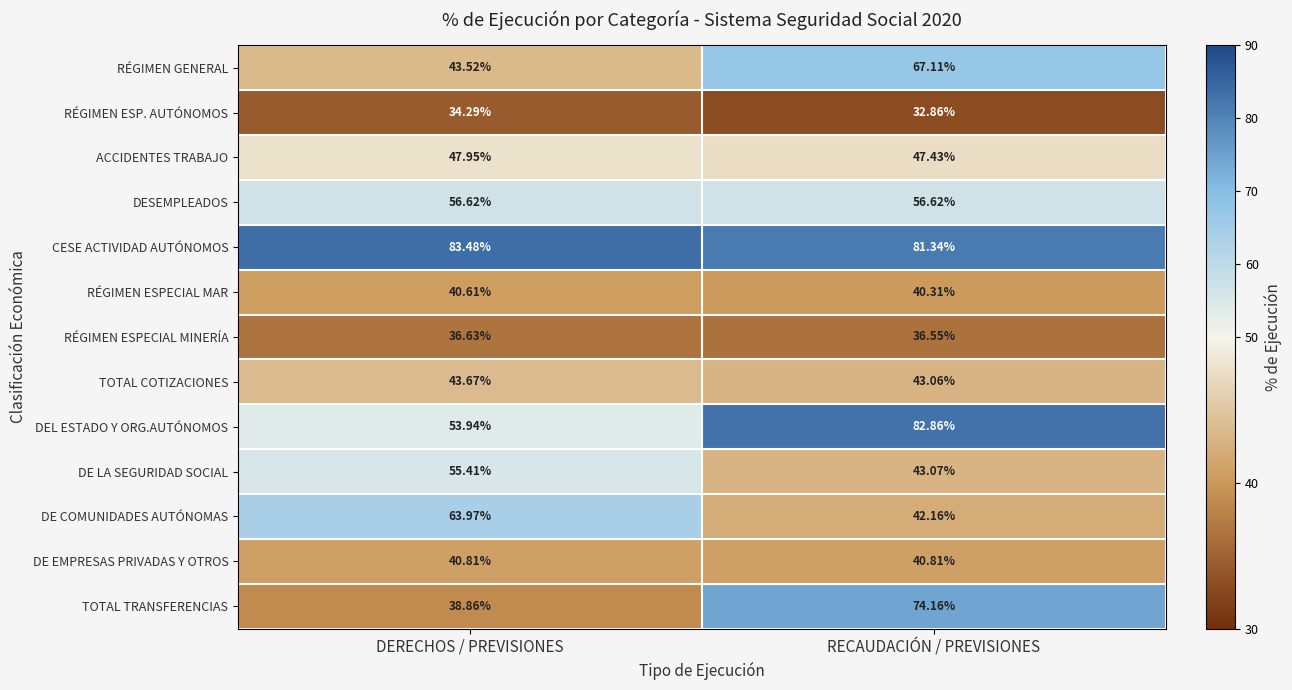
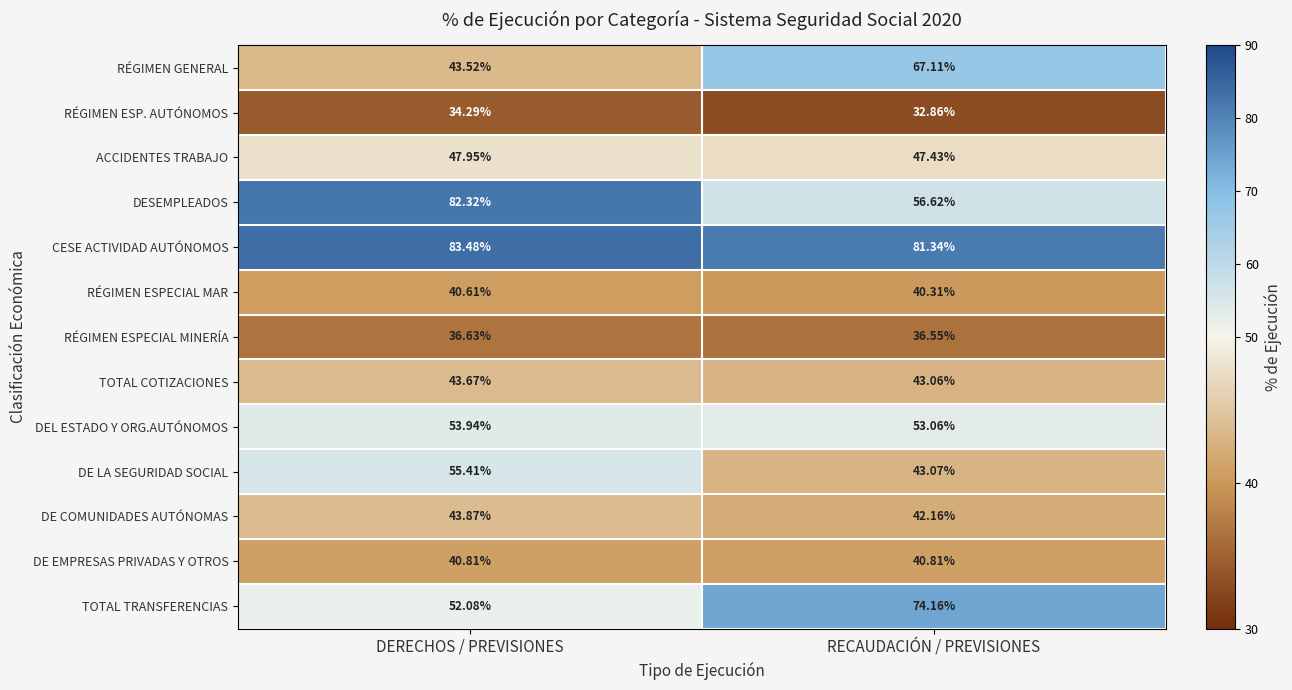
DESEMPLEADOS, DERECHOS / PREVISIONES: 56.62% -> 82.32%
DEL ESTADO Y ORG.AUTÓNOMOS, RECAUDACIÓN / PREVISIONES: 82.86% -> 53.06%
DE COMUNIDADES AUTÓNOMAS, DERECHOS / PREVISIONES: 63.97% -> 43.87%
TOTAL TRANSFERENCIAS, DERECHOS / PREVISIONES: 38.86% -> 52.08%
